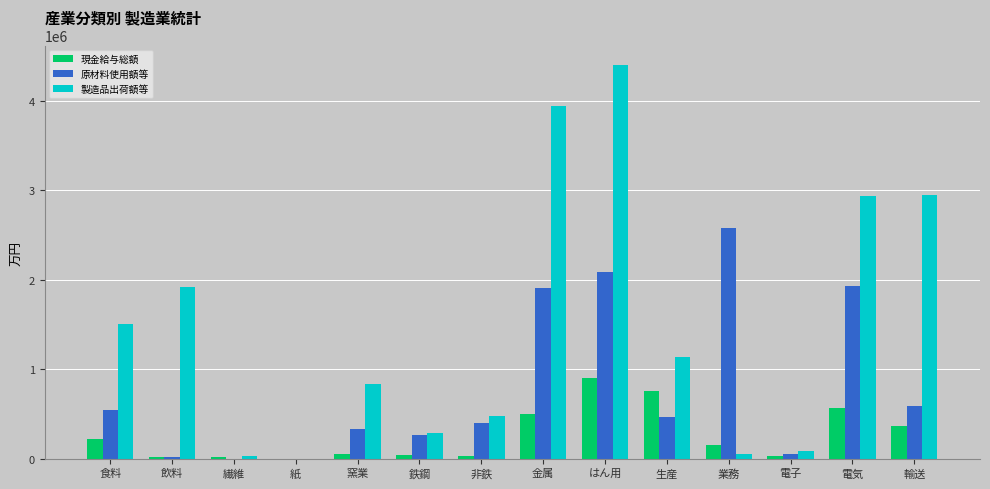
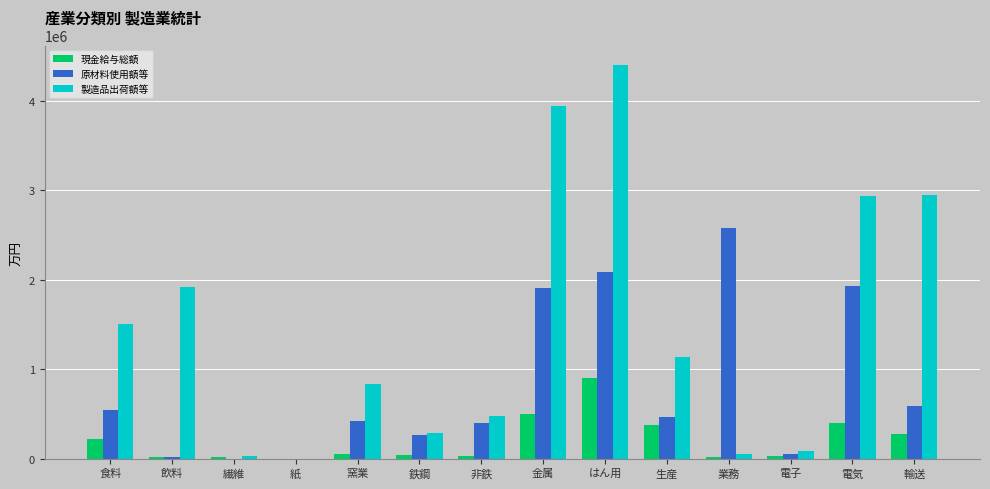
原材料使用額等, 窯業: 300000 -> 400000
現金給与総額, 生産: 800000 -> 400000
現金給与総額, 業務: 100000 -> 0
現金給与総額, 電気: 600000 -> 400000
現金給与総額, 輸送: 400000 -> 300000
